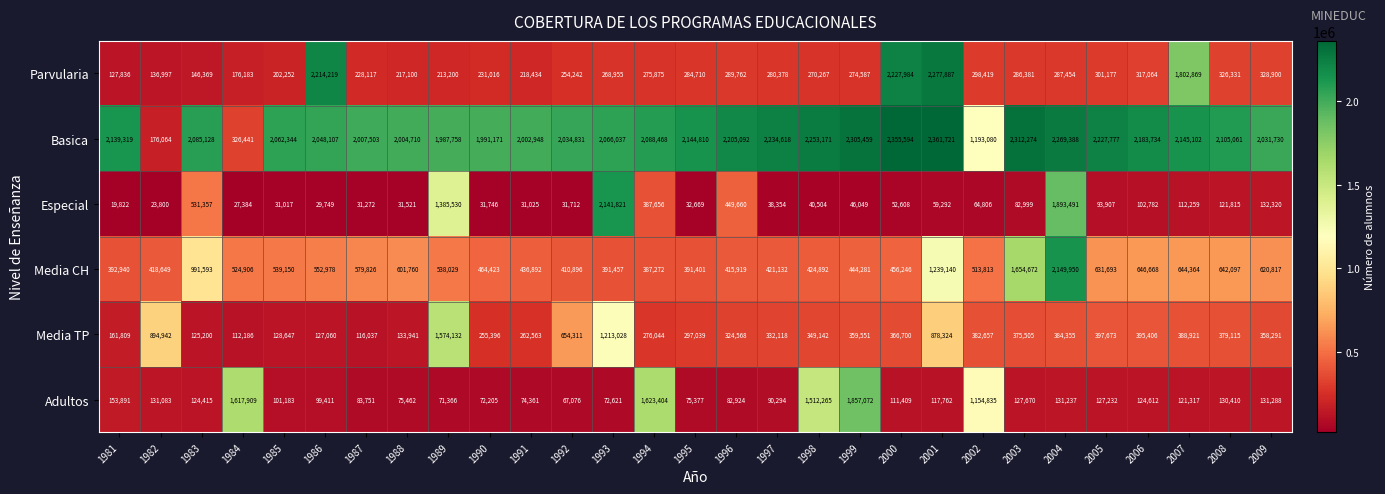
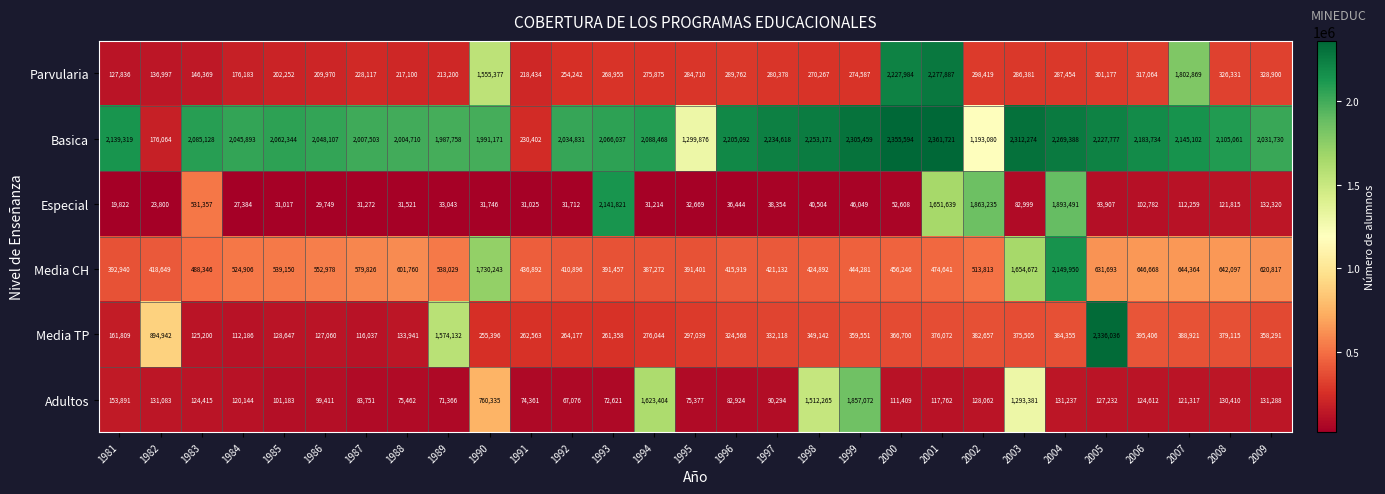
Parvularia, 1986: 2,214,219 -> 209,970
Parvularia, 1990: 231,016 -> 1,555,377
Basica, 1984: 326,441 -> 2,045,893
Basica, 1991: 2,002,948 -> 230,402
Basica, 1995: 2,144,810 -> 1,299,876
Especial, 1989: 1,385,530 -> 33,043
Especial, 1994: 387,656 -> 31,214
Especial, 1996: 449,660 -> 36,444
Especial, 2001: 59,292 -> 1,651,639
Especial, 2002: 64,806 -> 1,863,235
Media CH, 1983: 991,593 -> 488,346
Media CH, 1990: 464,423 -> 1,730,243
Media CH, 2001: 1,239,140 -> 474,641
Media TP, 1992: 654,311 -> 264,177
Media TP, 1993: 1,213,028 -> 261,358
Media TP, 2001: 878,324 -> 376,072
Media TP, 2005: 397,673 -> 2,336,036
Adultos, 1984: 1,617,909 -> 120,144
Adultos, 1990: 72,205 -> 760,335
Adultos, 2002: 1,154,835 -> 128,062
Adultos, 2003: 127,670 -> 1,293,381
